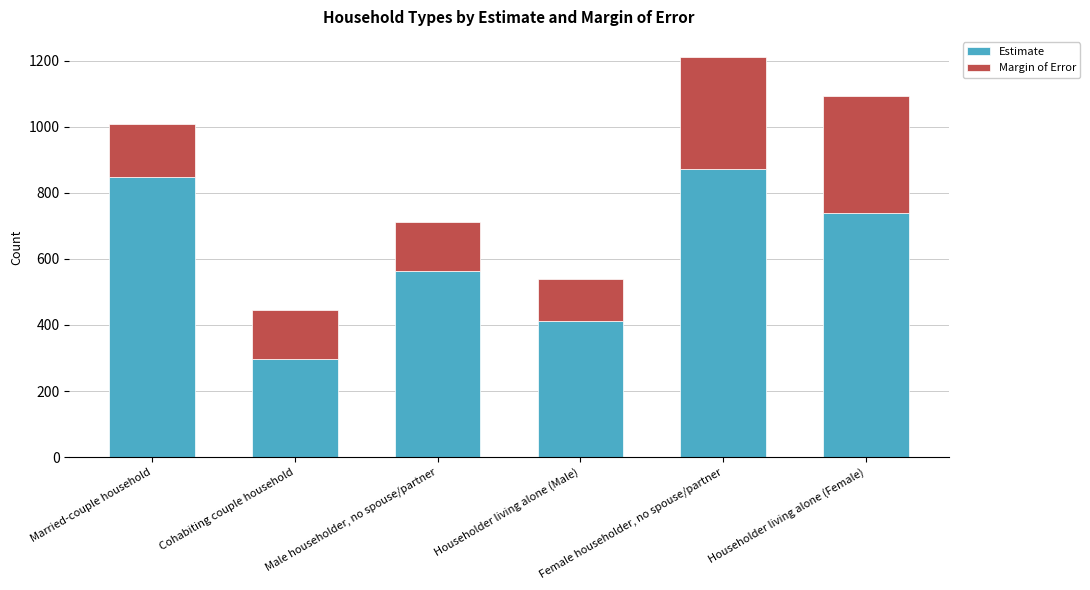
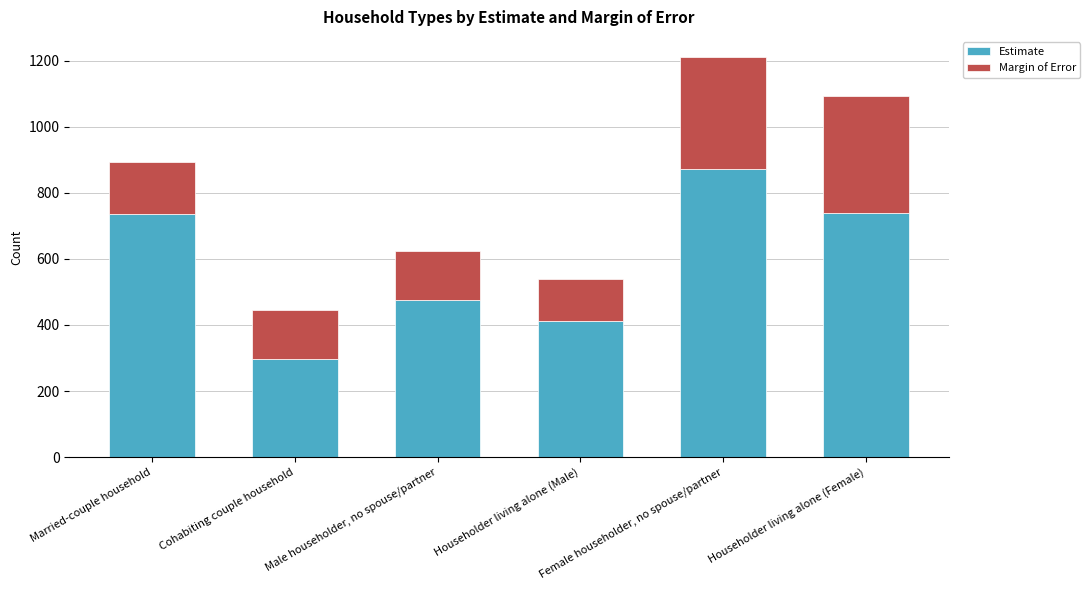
Estimate, Married-couple household: 850 -> 740
Estimate, Male householder, no spouse/partner: 560 -> 480
